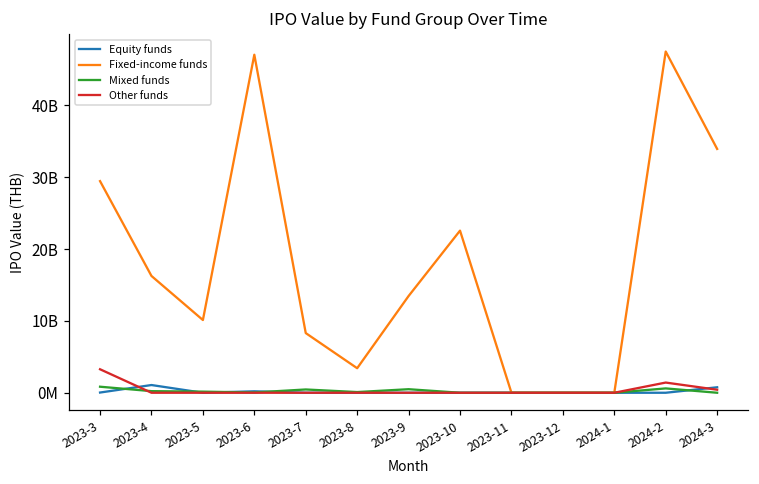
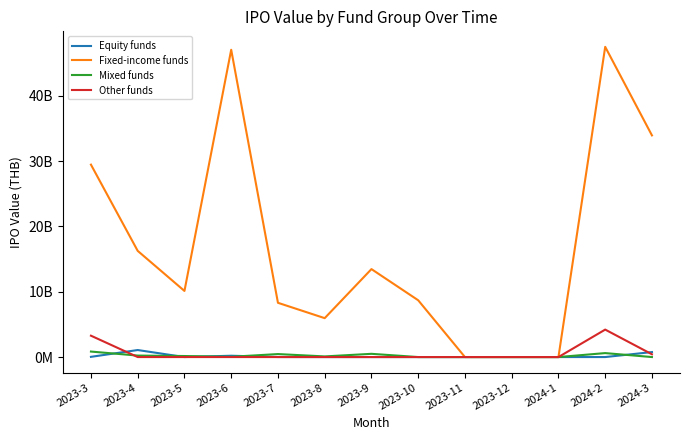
Fixed-income funds, 2023-8: 3000000000 -> 6000000000
Fixed-income funds, 2023-10: 23000000000 -> 9000000000
Other funds, 2024-2: 1000000000 -> 4000000000
